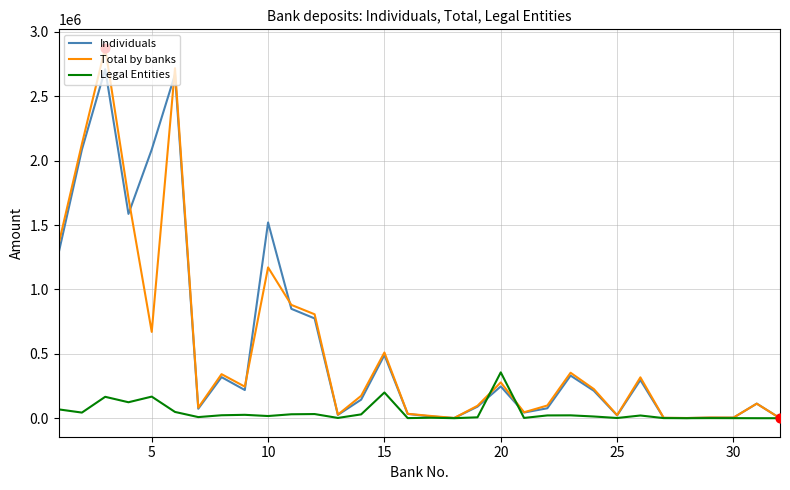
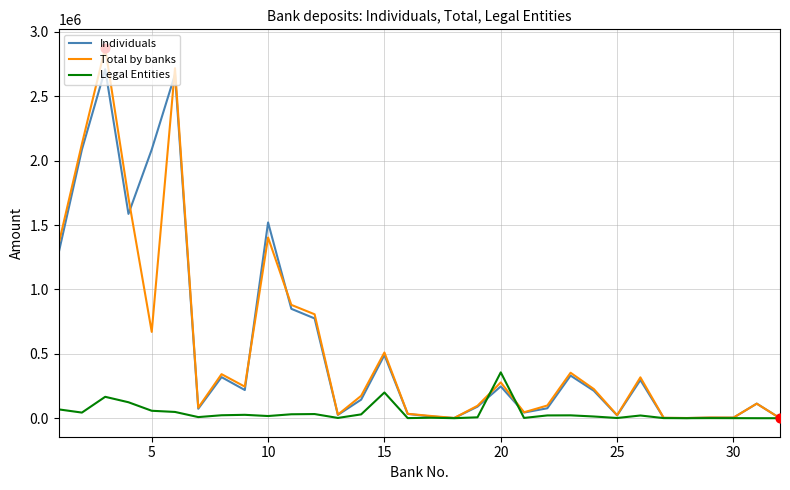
Legal Entities, 5: 170000 -> 60000
Total by banks, 10: 1170000 -> 1400000
